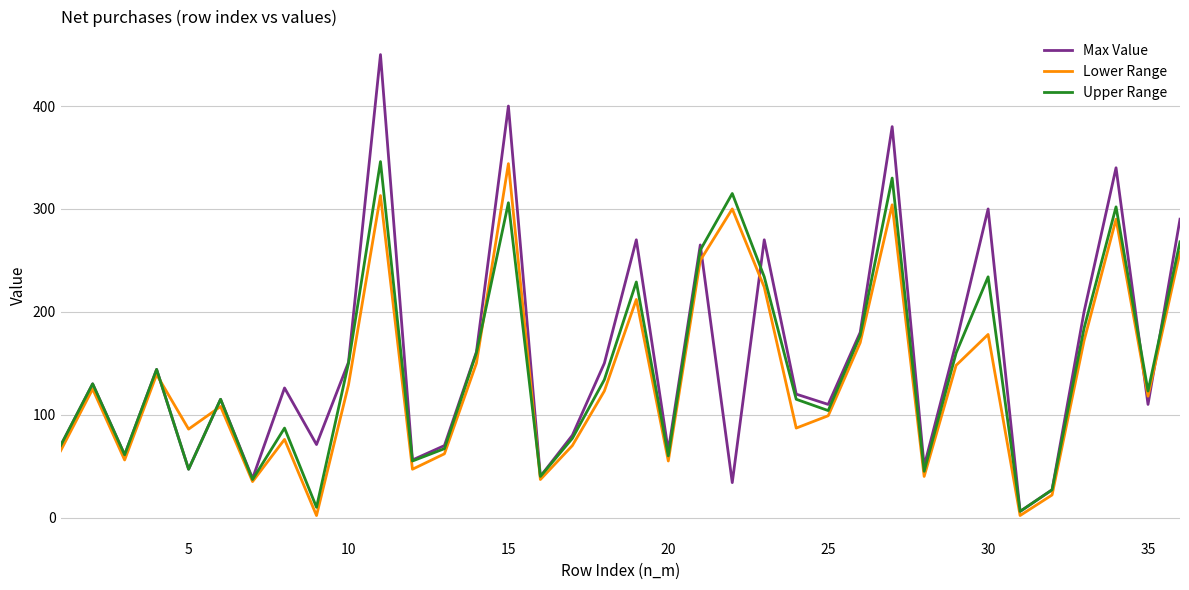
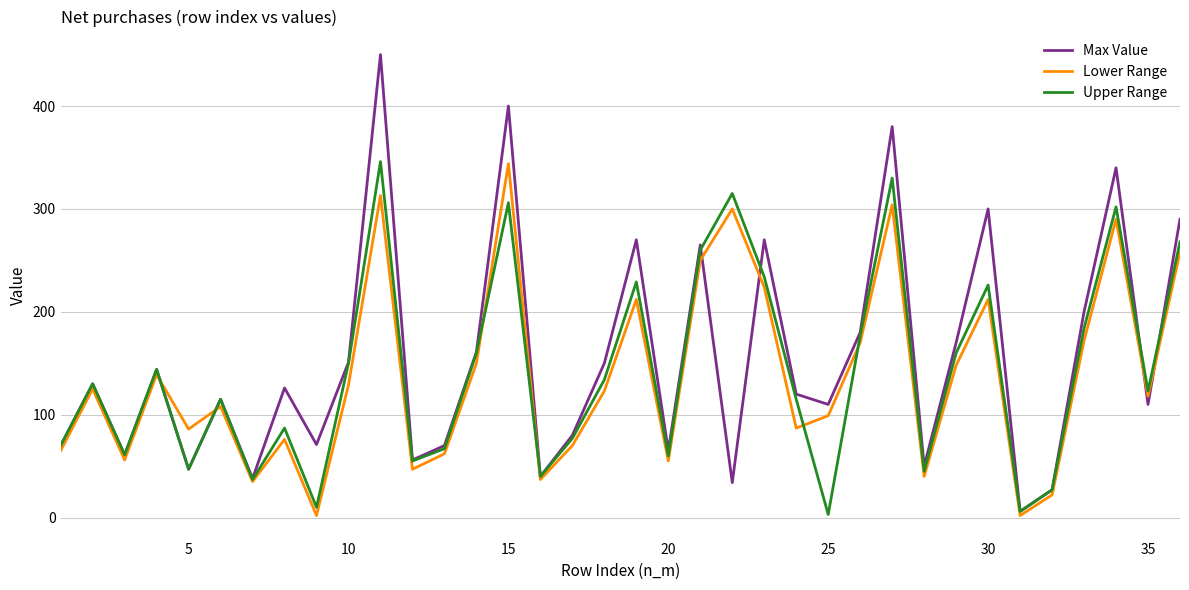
Upper Range, 25: 104 -> 3
Lower Range, 30: 178 -> 212
Upper Range, 30: 234 -> 226
